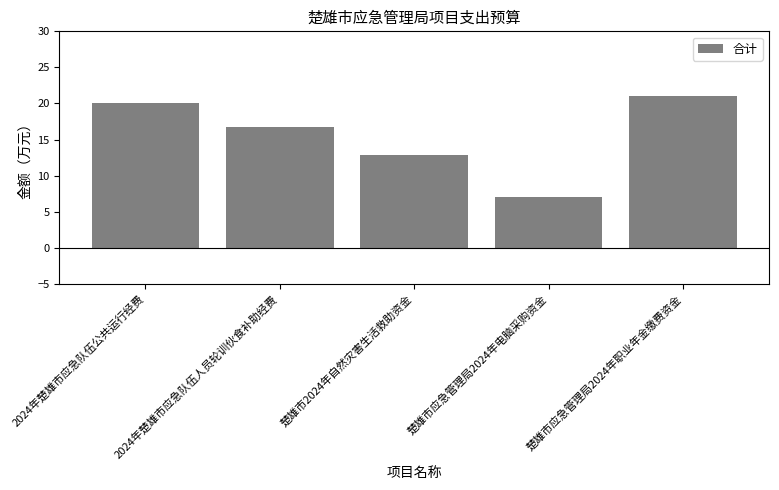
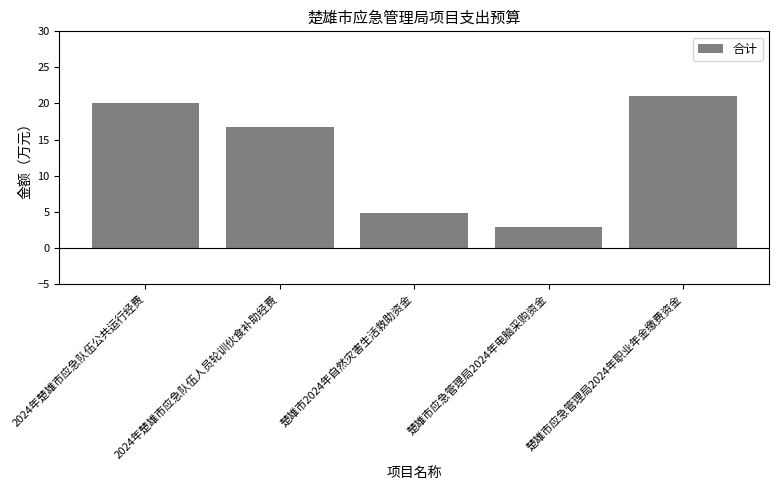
楚雄市2024年自然灾害生活救助资金: 13 -> 5
楚雄市应急管理局2024年电脑采购资金: 7 -> 3
